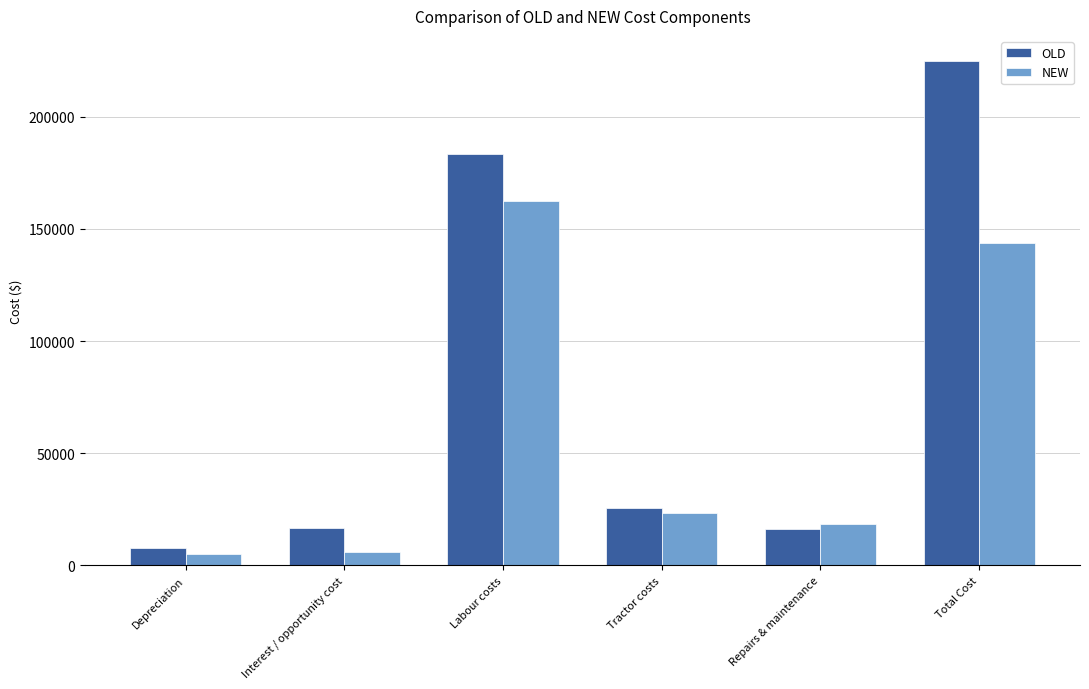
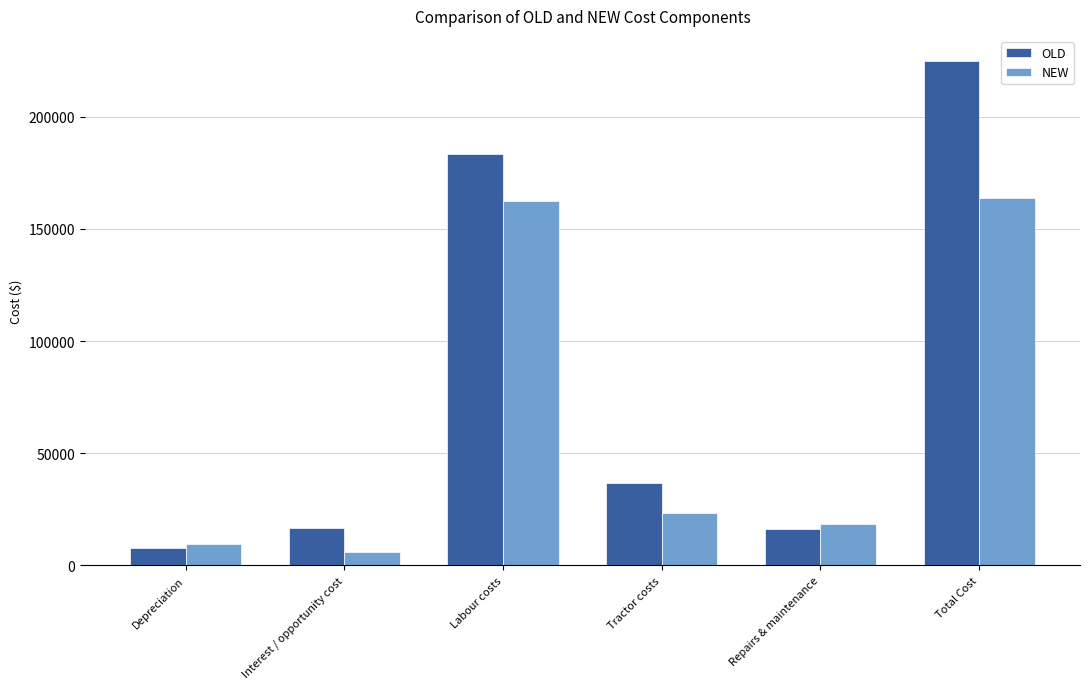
NEW, Depreciation: 5000 -> 9000
OLD, Tractor costs: 26000 -> 37000
NEW, Total Cost: 144000 -> 164000
